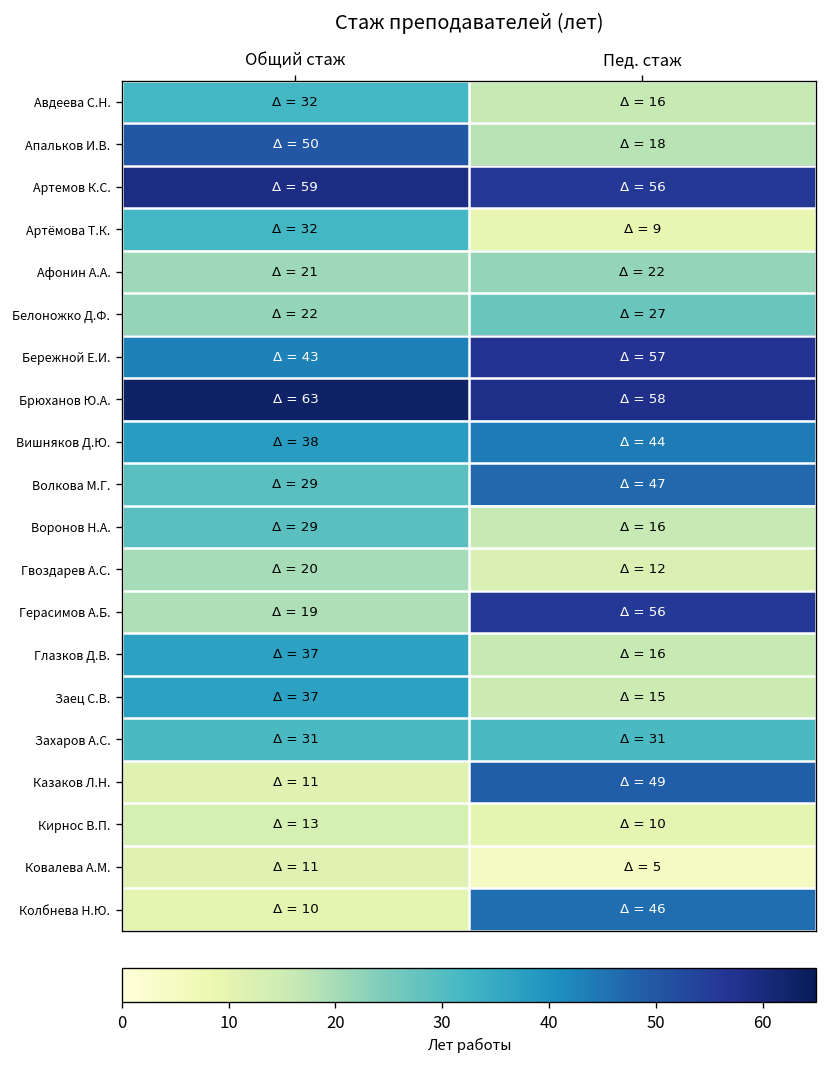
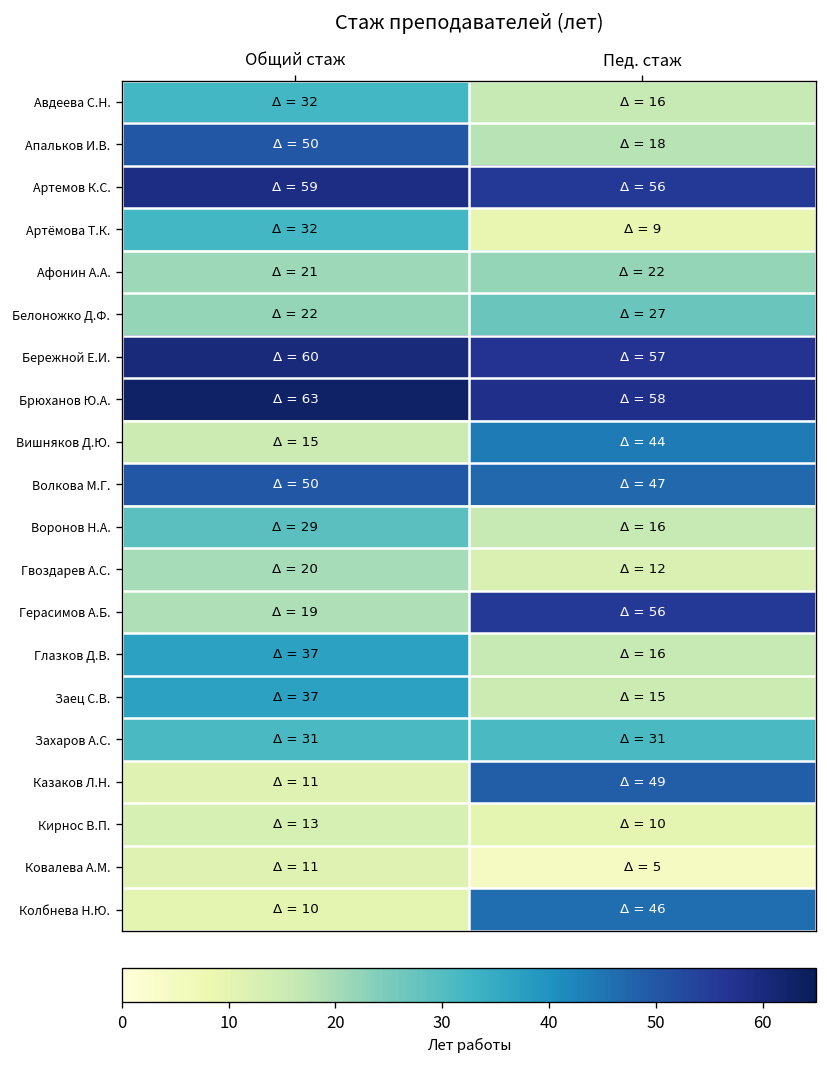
Бережной Е.И., Общий стаж: 43 -> 60
Вишняков Д.Ю., Общий стаж: 38 -> 15
Волкова М.Г., Общий стаж: 29 -> 50
